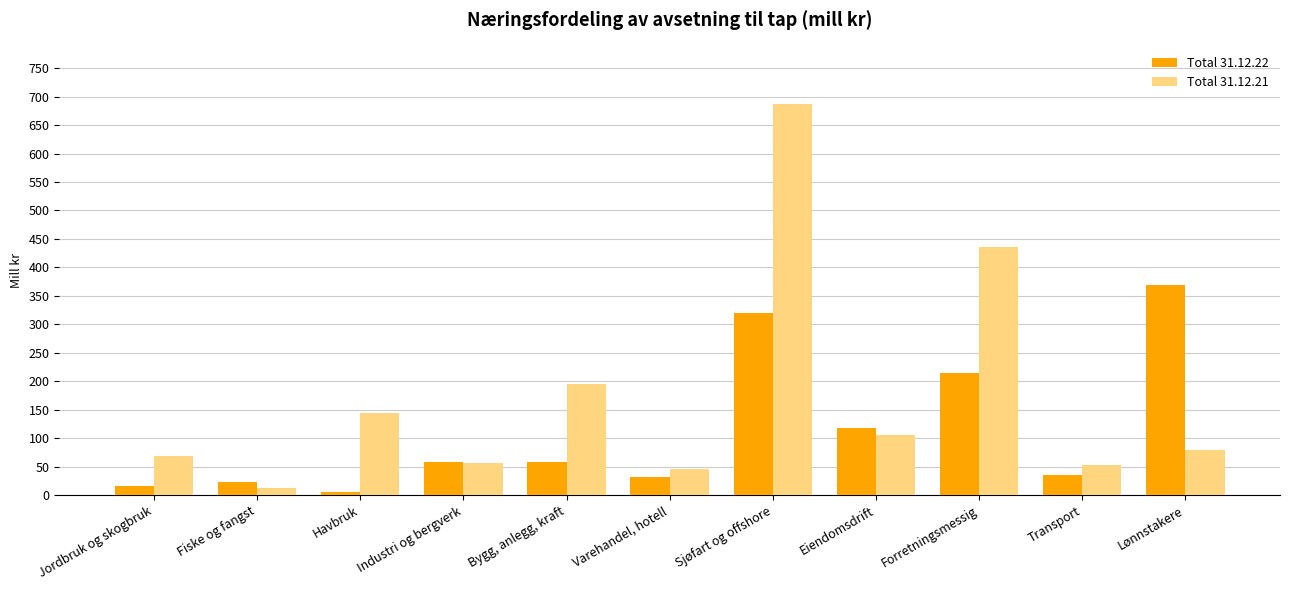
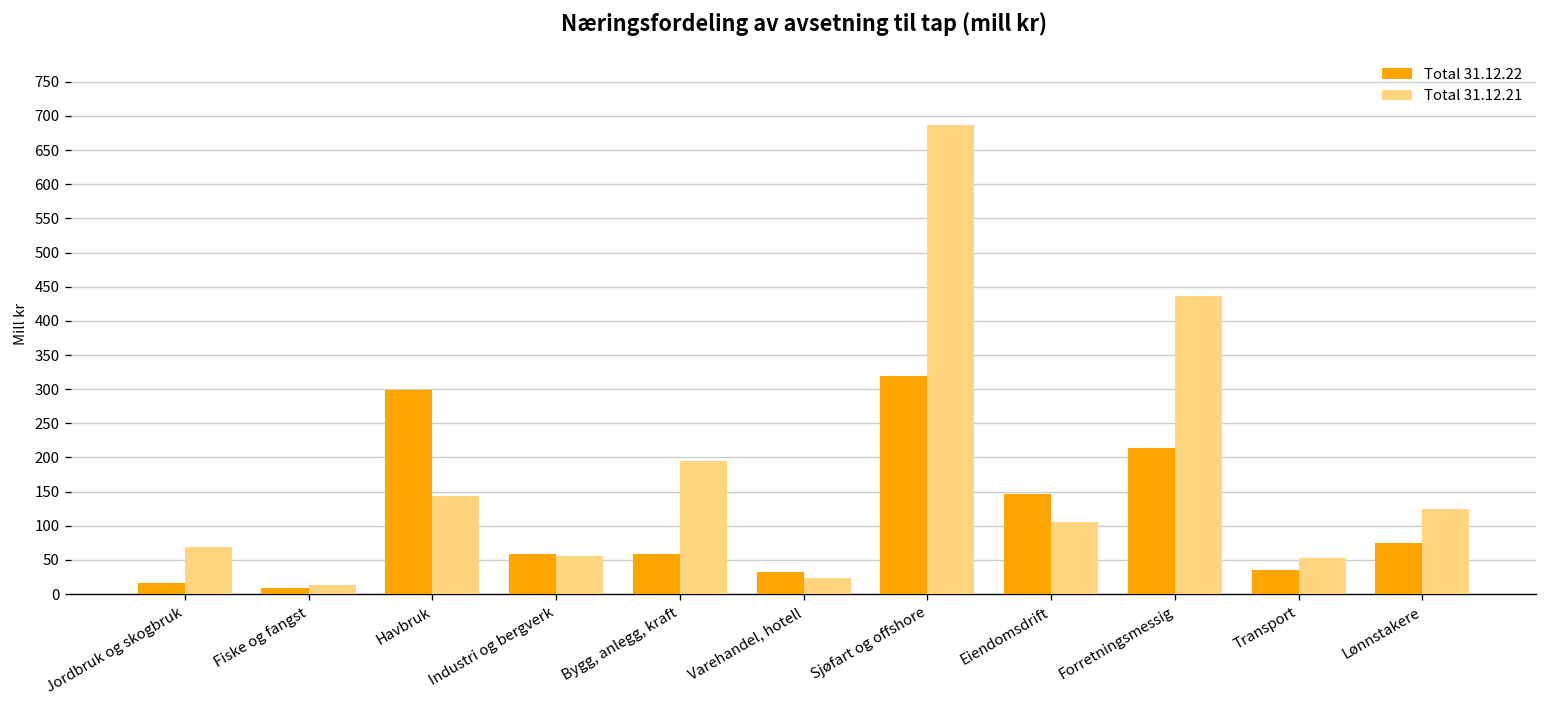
Total 31.12.22, Fiske og fangst: 20 -> 10
Total 31.12.22, Havbruk: 10 -> 300
Total 31.12.21, Varehandel, hotell: 50 -> 20
Total 31.12.22, Eiendomsdrift: 120 -> 150
Total 31.12.22, Lønnstakere: 370 -> 80
Total 31.12.21, Lønnstakere: 80 -> 130
